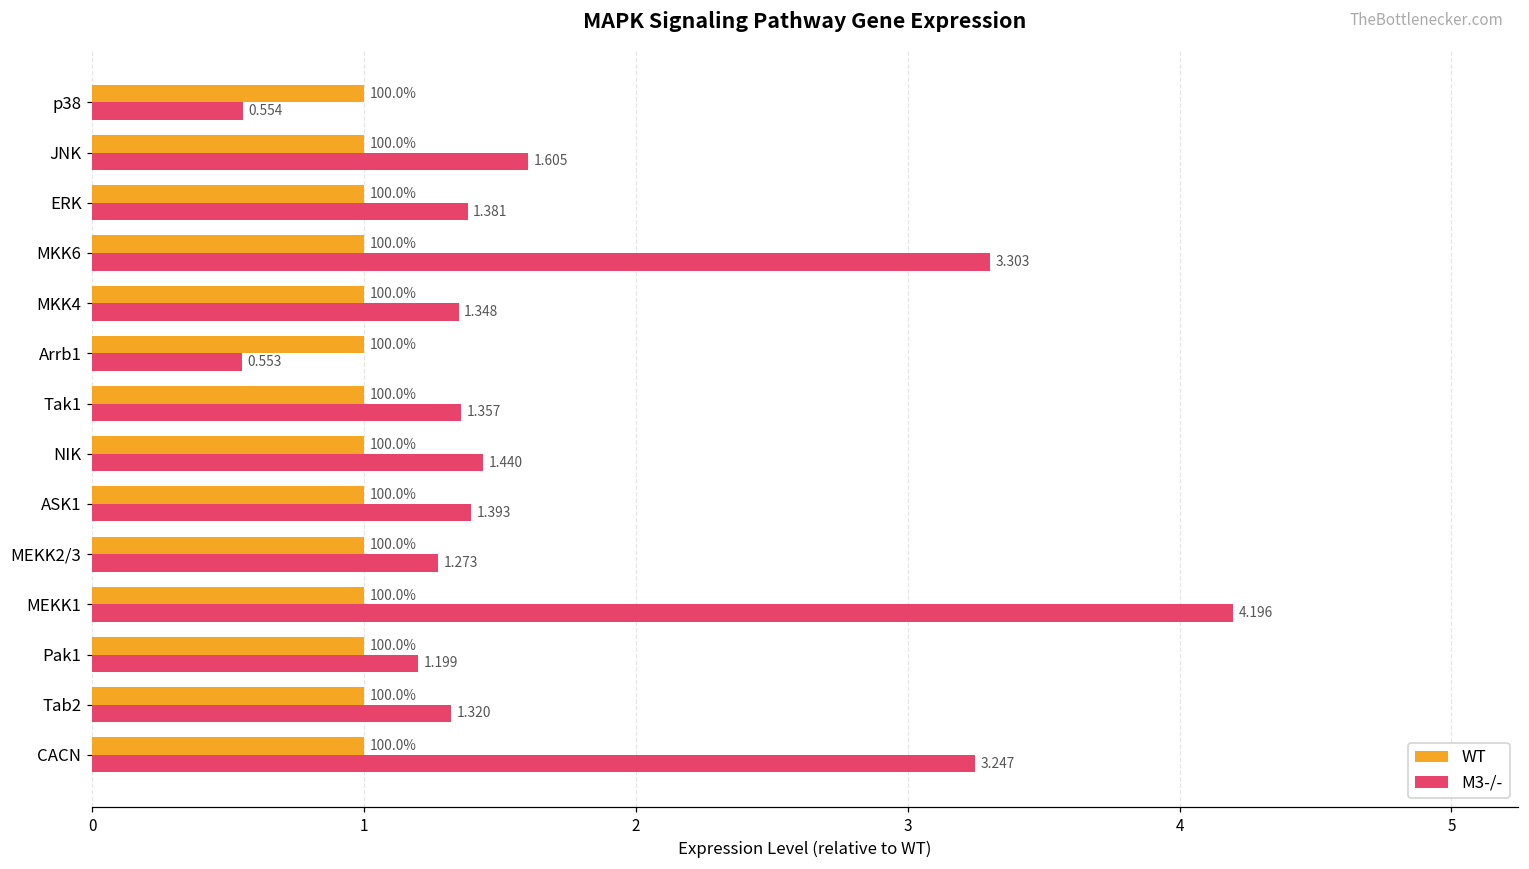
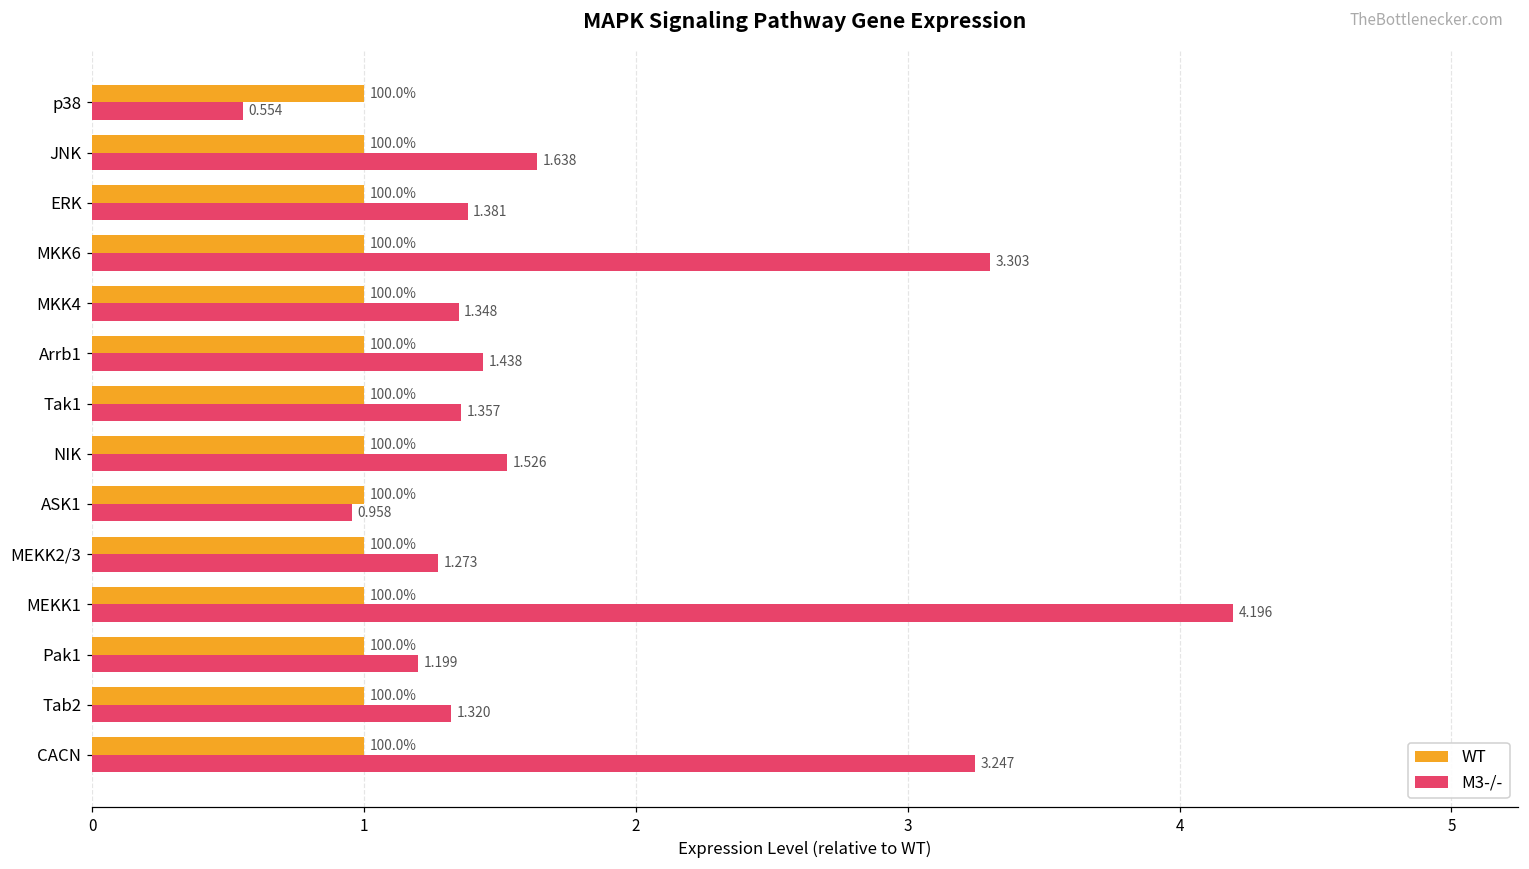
M3-/-, JNK: 1.605 -> 1.638
M3-/-, Arrb1: 0.553 -> 1.438
M3-/-, NIK: 1.440 -> 1.526
M3-/-, ASK1: 1.393 -> 0.958
